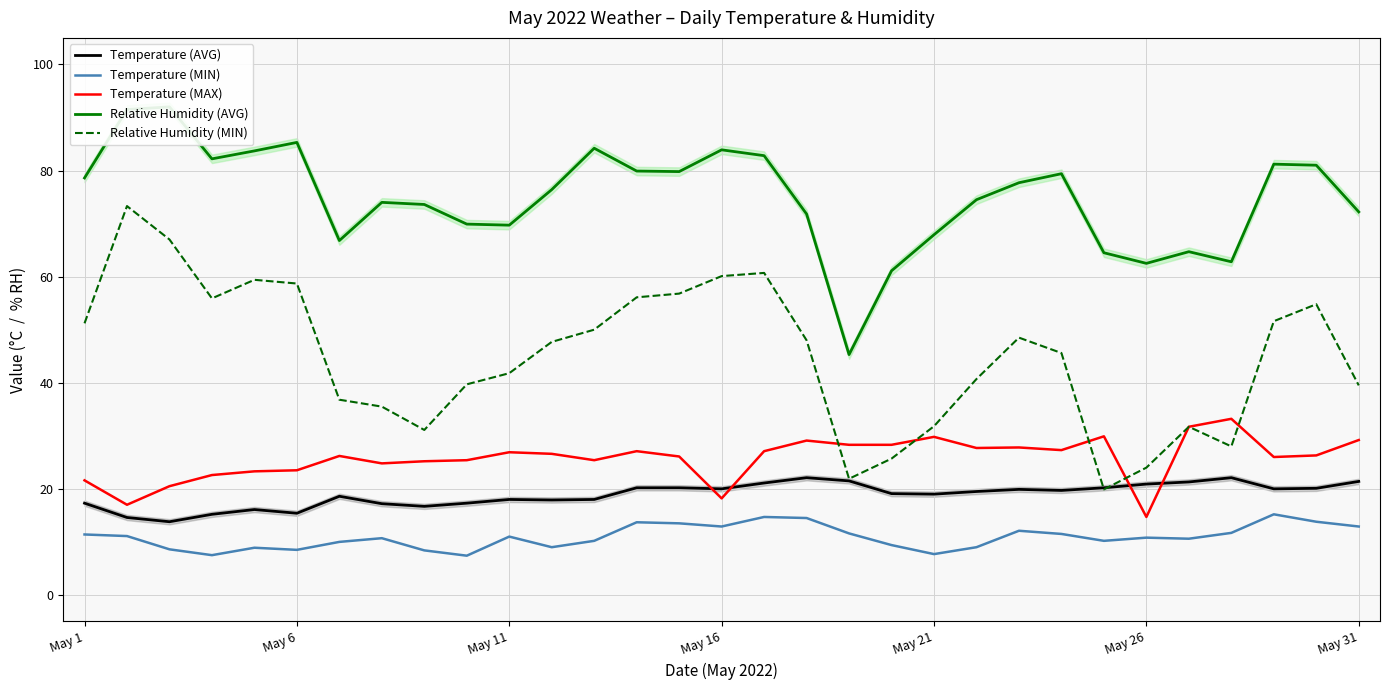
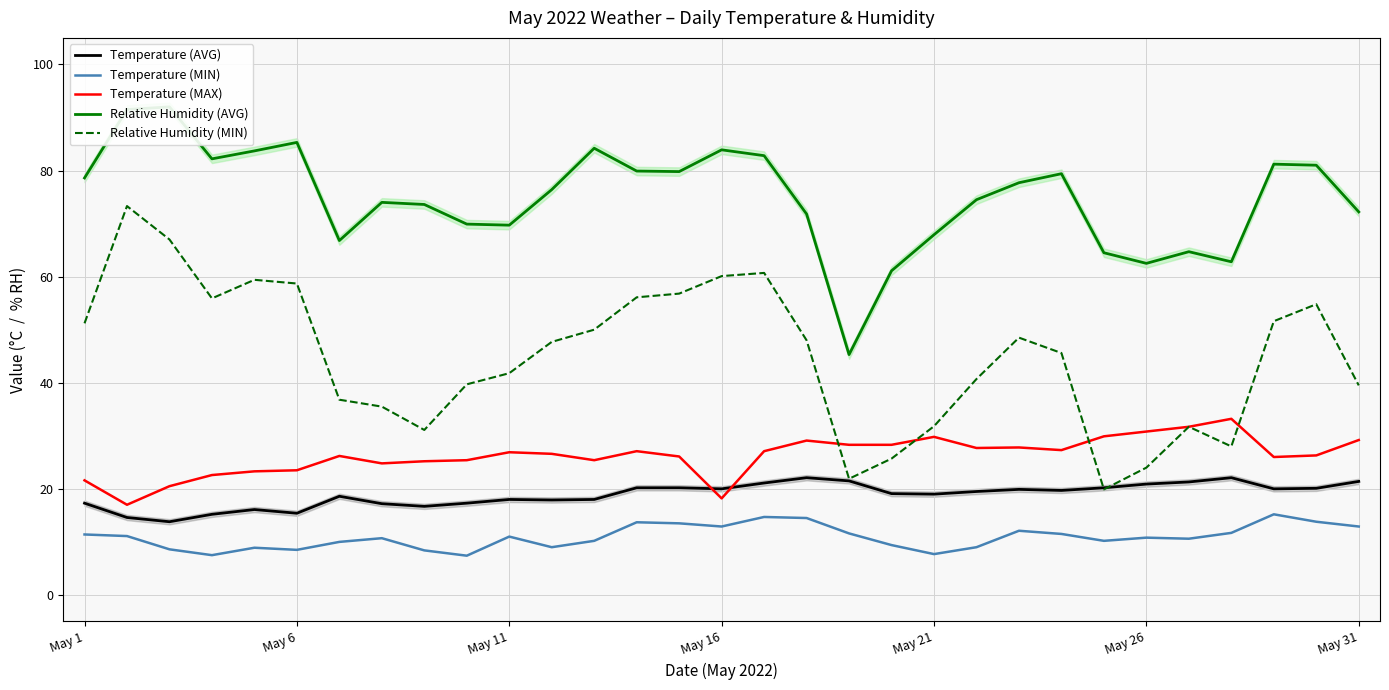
Temperature (MAX), May 26: 15 -> 31
